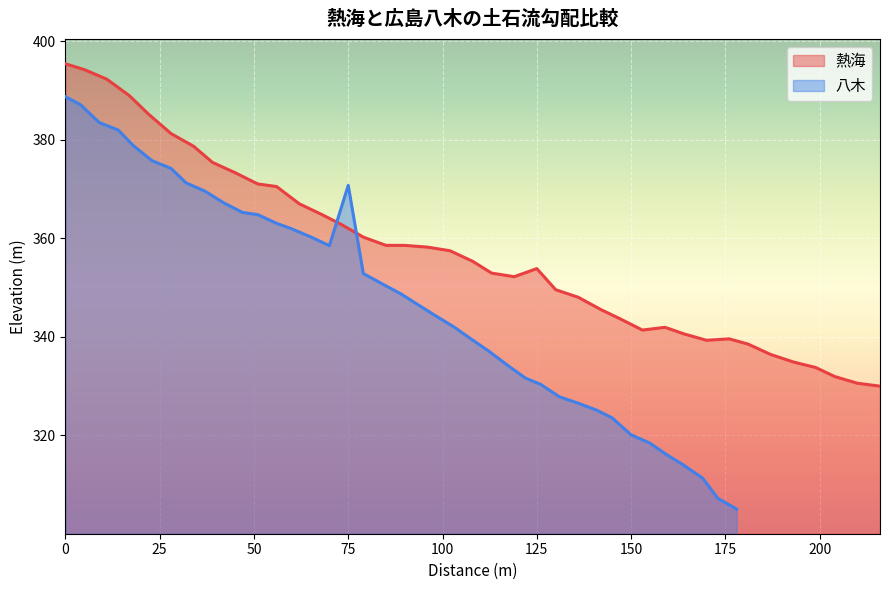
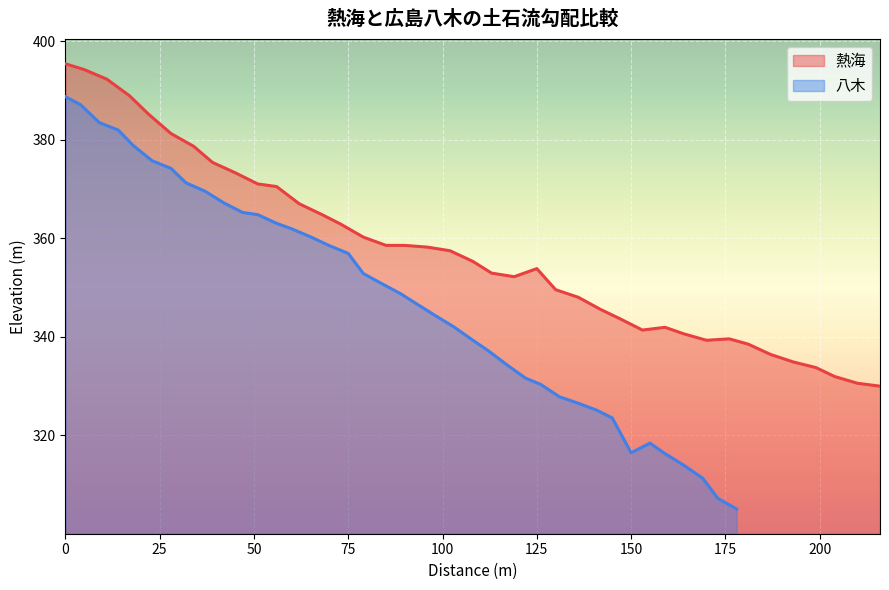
八木, 75: 371 -> 357
八木, 150: 320 -> 316
